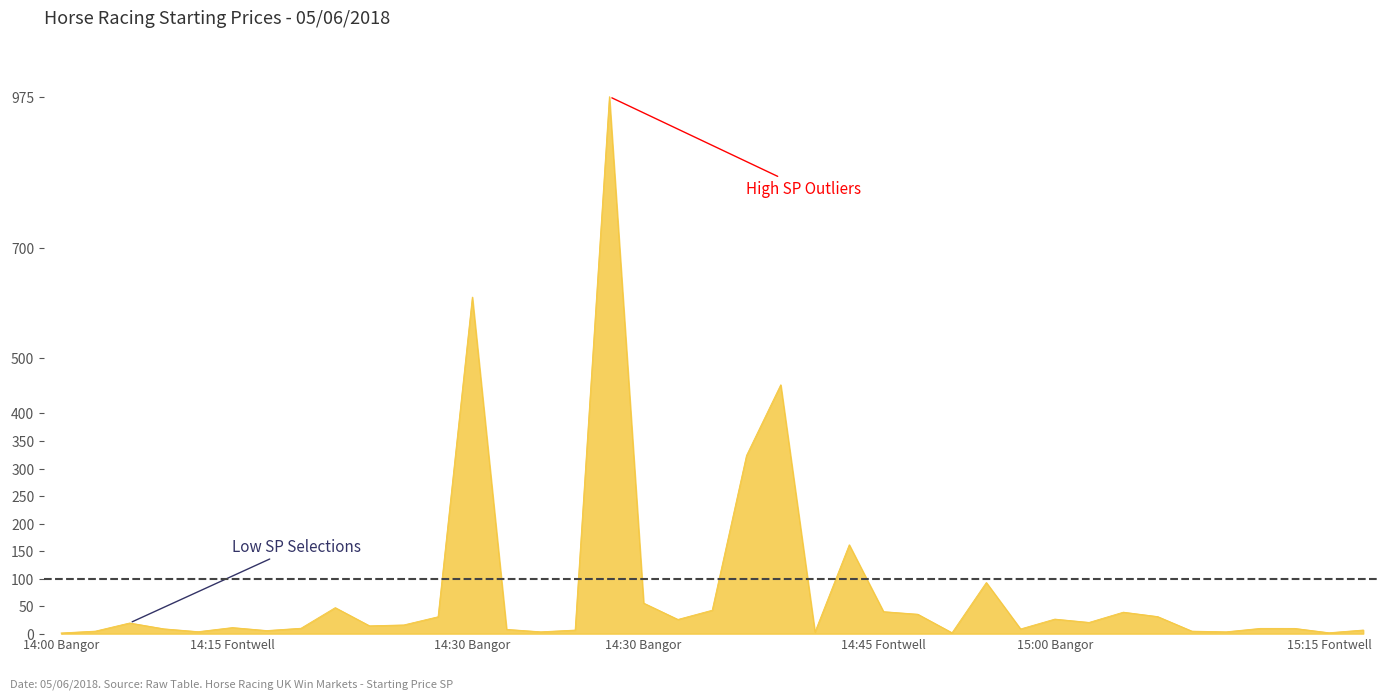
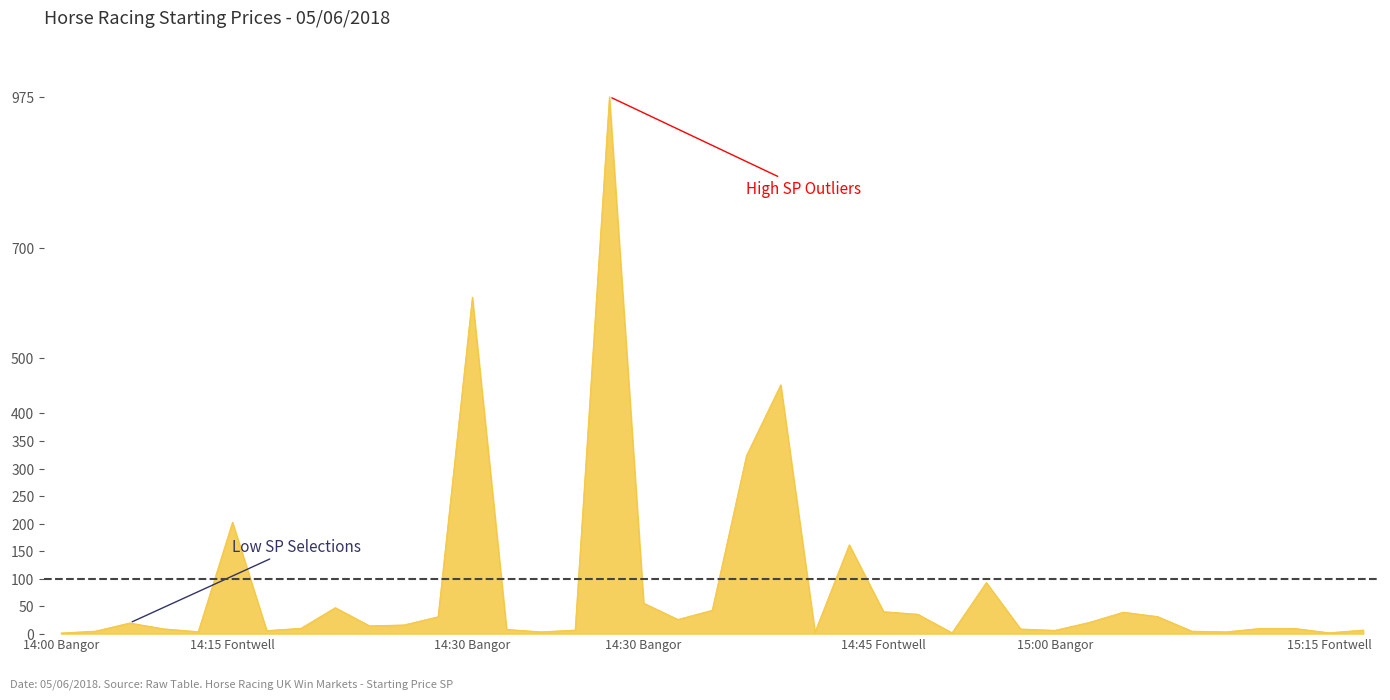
14:15 Fontwell: 10 -> 200
15:00 Bangor: 30 -> 10
